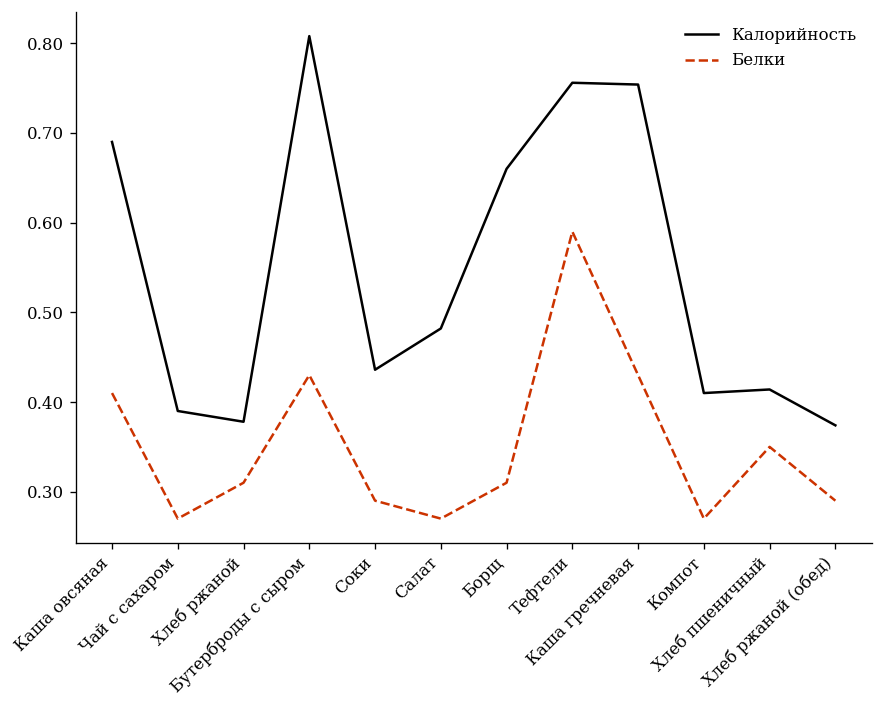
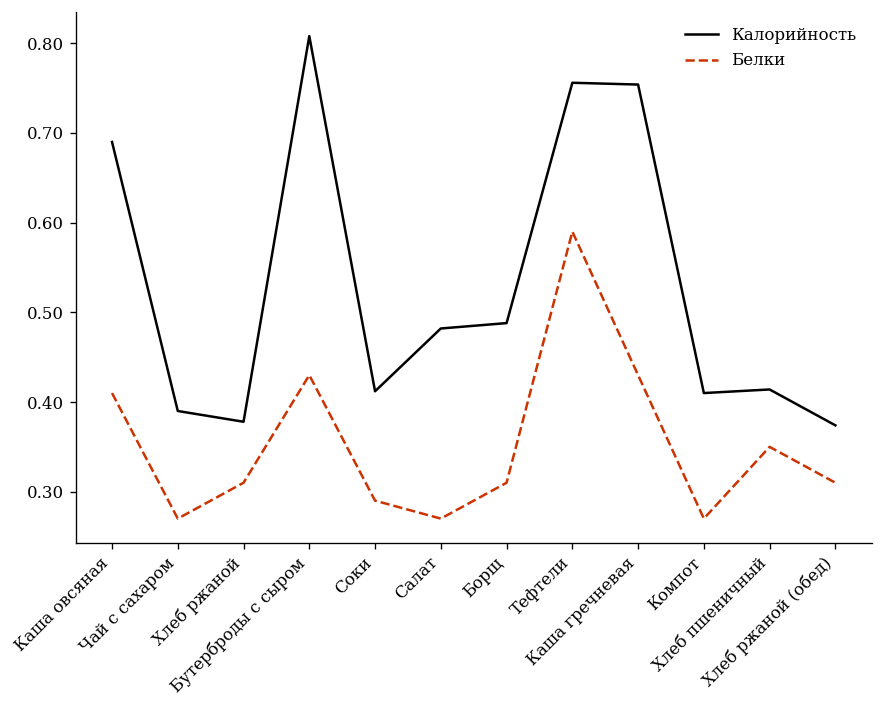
Калорийность, Соки: 0.44 -> 0.41
Калорийность, Борщ: 0.66 -> 0.49
Белки, Хлеб ржаной (обед): 0.29 -> 0.31
